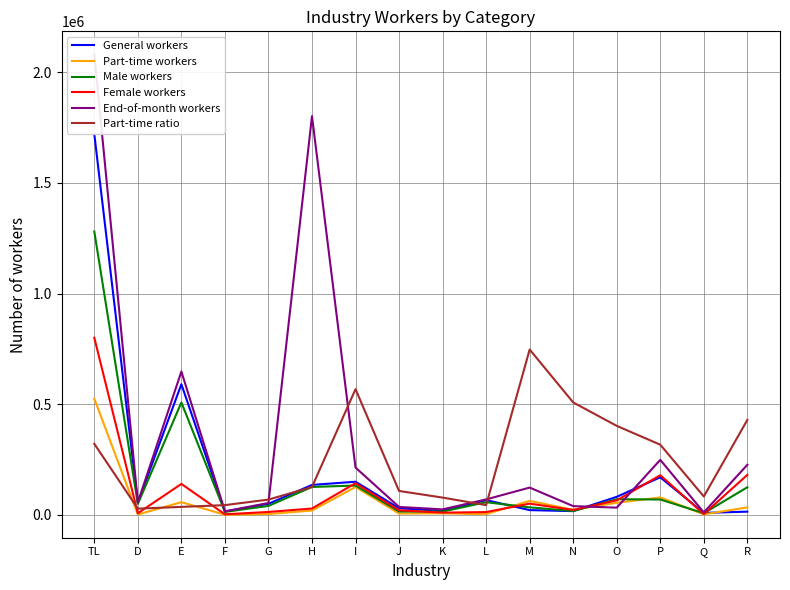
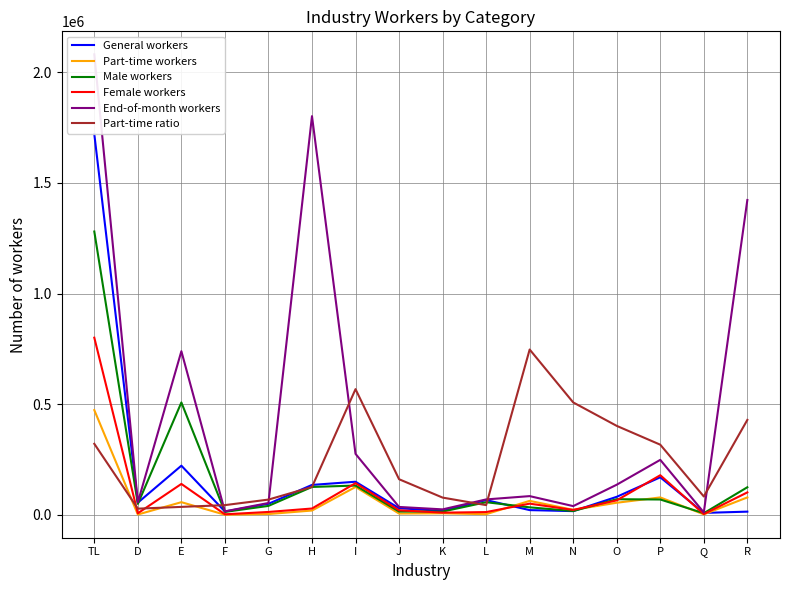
Part-time workers, TL: 530000 -> 470000
General workers, E: 590000 -> 220000
End-of-month workers, E: 650000 -> 740000
End-of-month workers, I: 210000 -> 280000
Part-time ratio, J: 110000 -> 160000
End-of-month workers, M: 120000 -> 80000
End-of-month workers, O: 30000 -> 140000
Part-time workers, R: 30000 -> 80000
Female workers, R: 180000 -> 100000
End-of-month workers, R: 230000 -> 1420000
